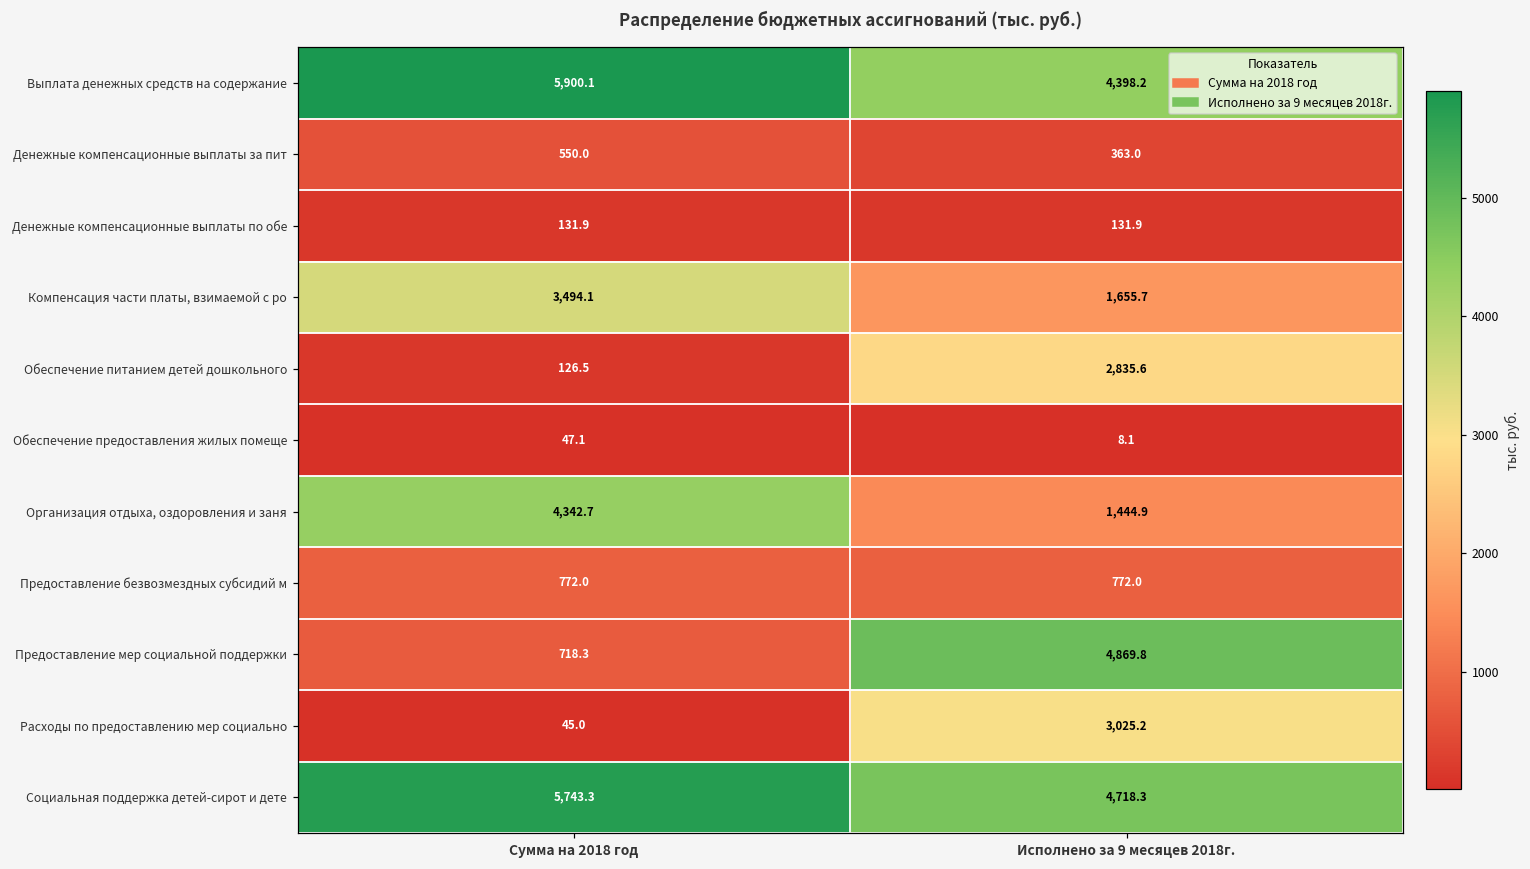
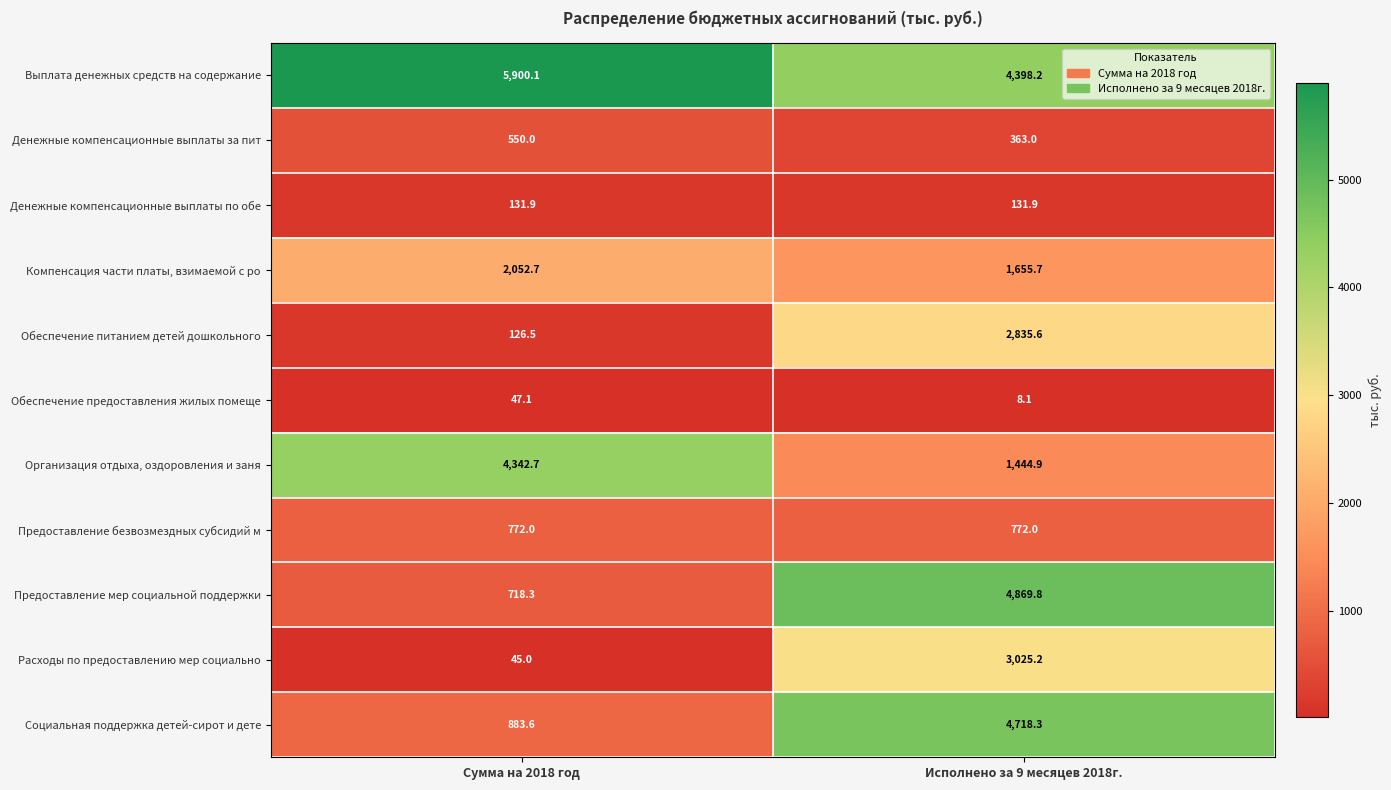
Компенсация части платы, взимаемой с ро, Сумма на 2018 год: 3,494.1 -> 2,052.7
Социальная поддержка детей-сирот и дете, Сумма на 2018 год: 5,743.3 -> 883.6
